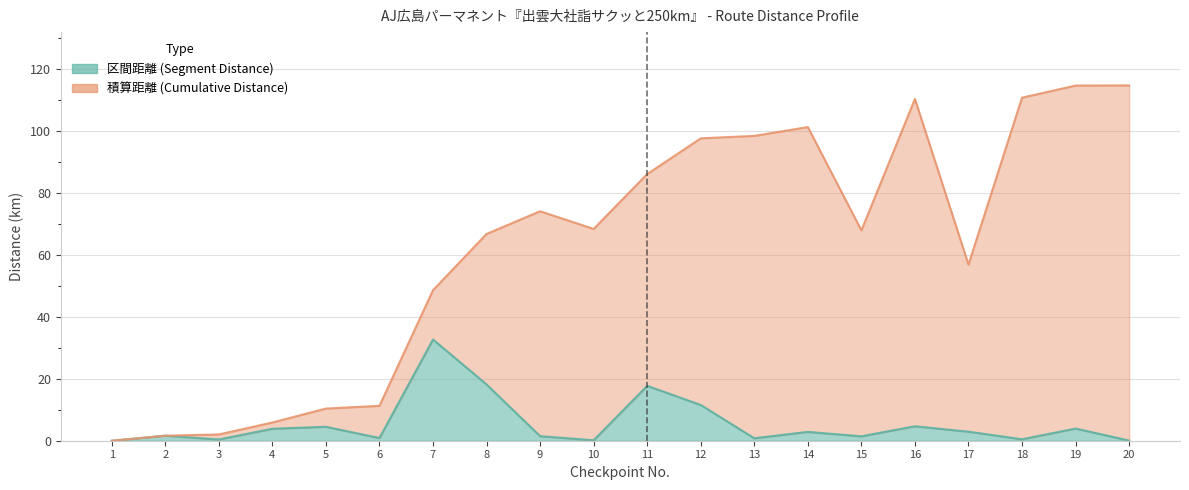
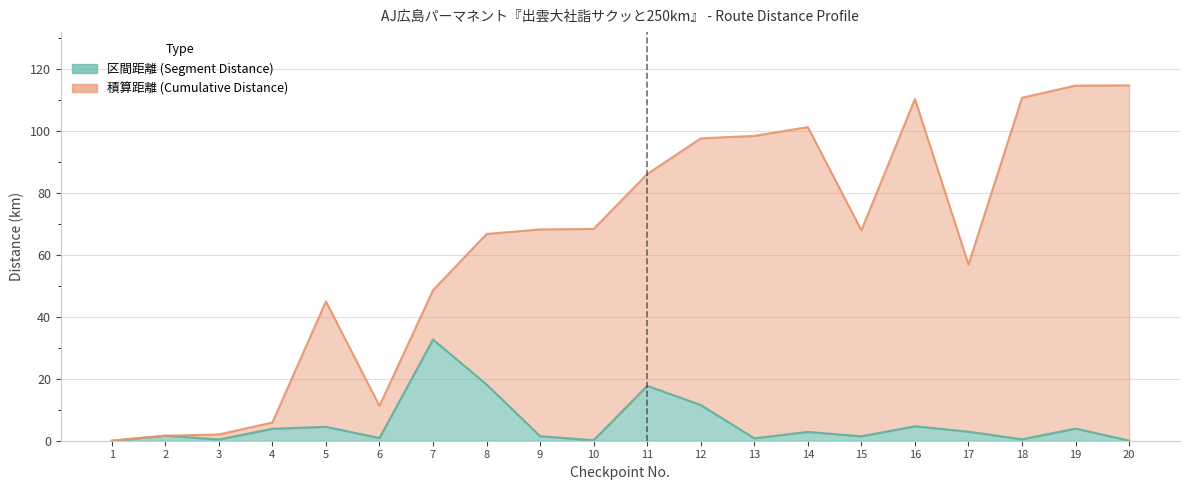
積算距離 (Cumulative Distance), 5: 10 -> 45
積算距離 (Cumulative Distance), 9: 74 -> 68
